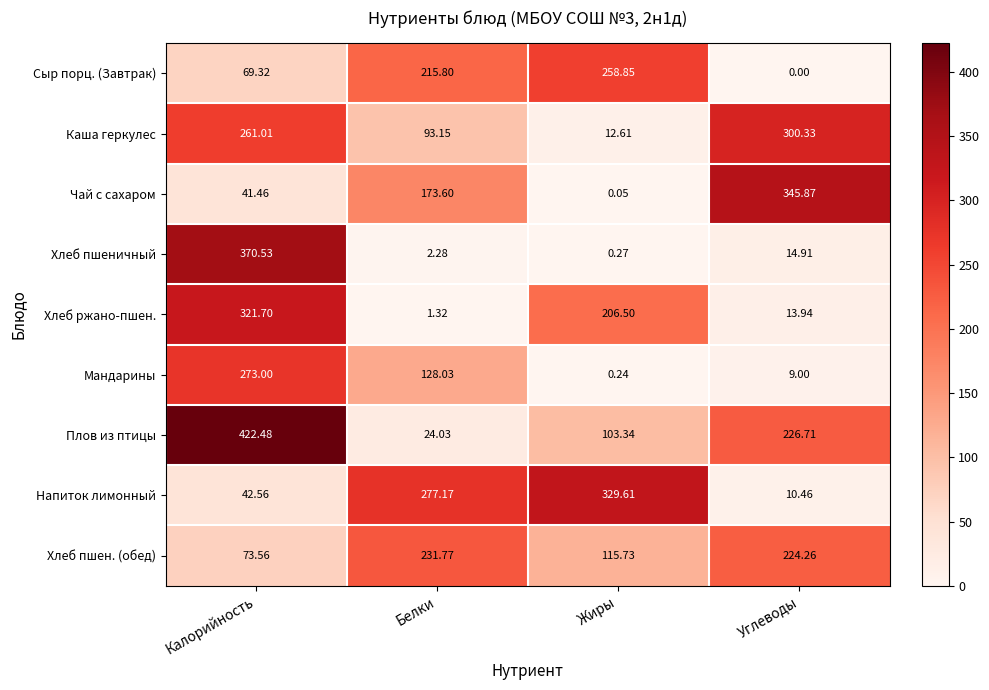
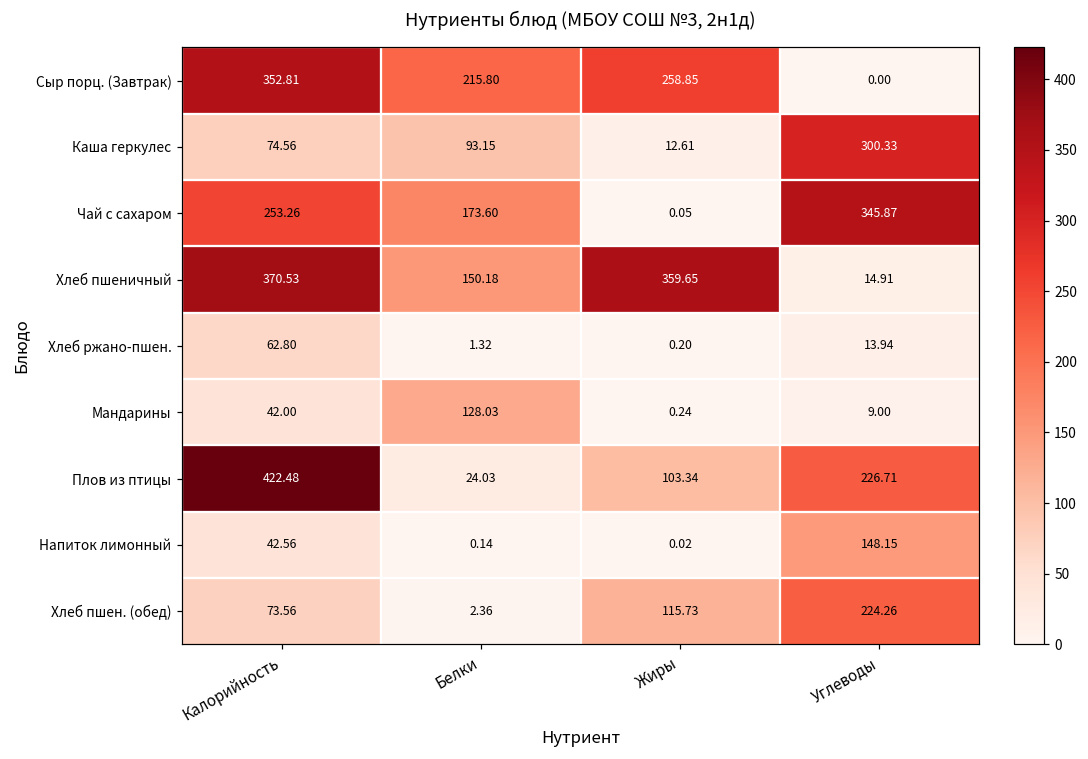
Сыр порц. (Завтрак), Калорийность: 69.32 -> 352.81
Каша геркулес, Калорийность: 261.01 -> 74.56
Чай с сахаром, Калорийность: 41.46 -> 253.26
Хлеб пшеничный, Белки: 2.28 -> 150.18
Хлеб пшеничный, Жиры: 0.27 -> 359.65
Хлеб ржано-пшен., Калорийность: 321.70 -> 62.80
Хлеб ржано-пшен., Жиры: 206.50 -> 0.20
Мандарины, Калорийность: 273.00 -> 42.00
Напиток лимонный, Белки: 277.17 -> 0.14
Напиток лимонный, Жиры: 329.61 -> 0.02
Напиток лимонный, Углеводы: 10.46 -> 148.15
Хлеб пшен. (обед), Белки: 231.77 -> 2.36
